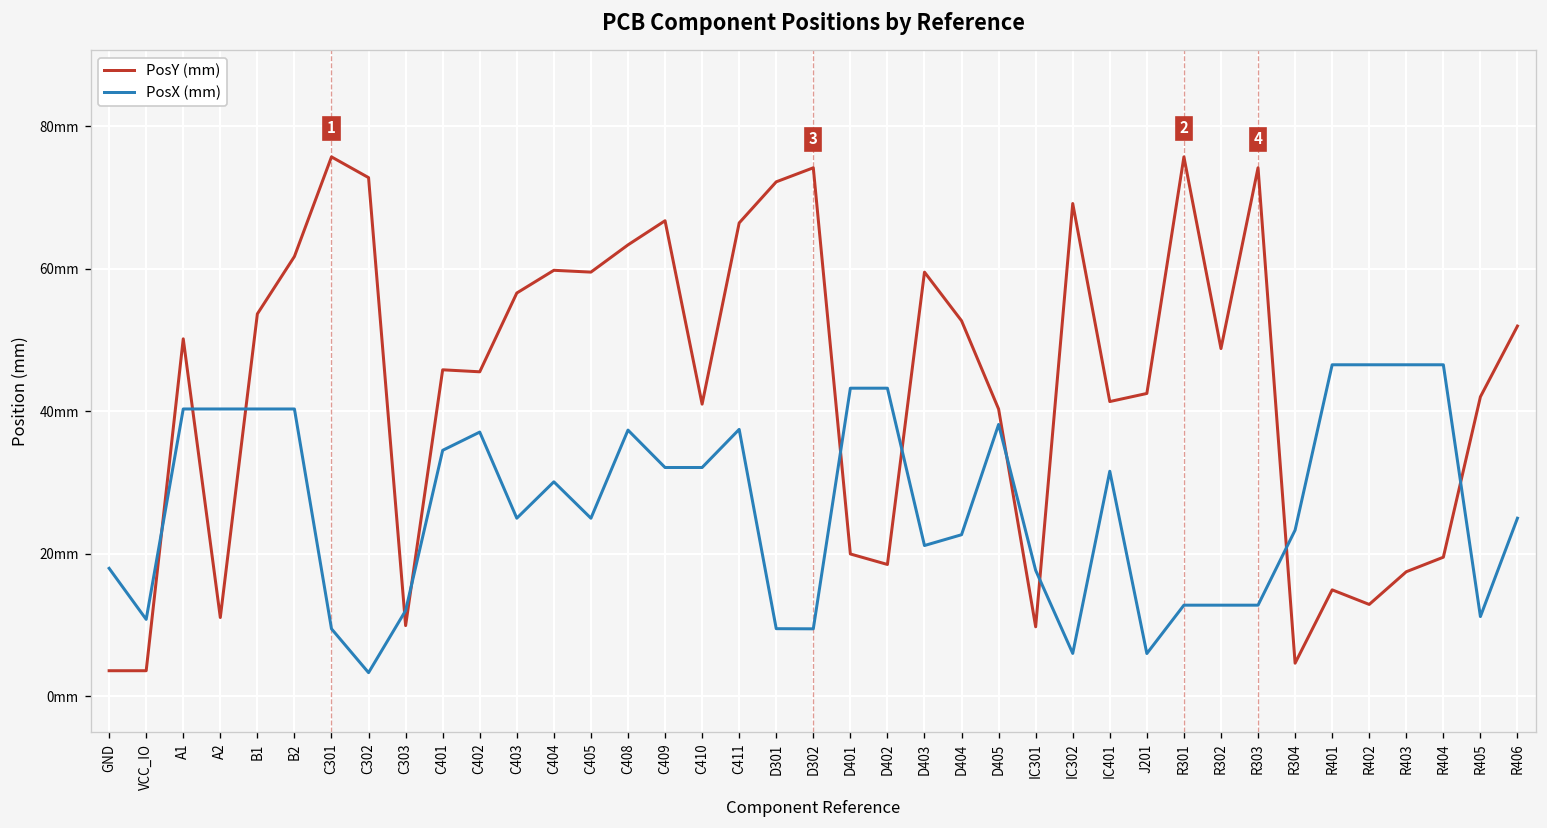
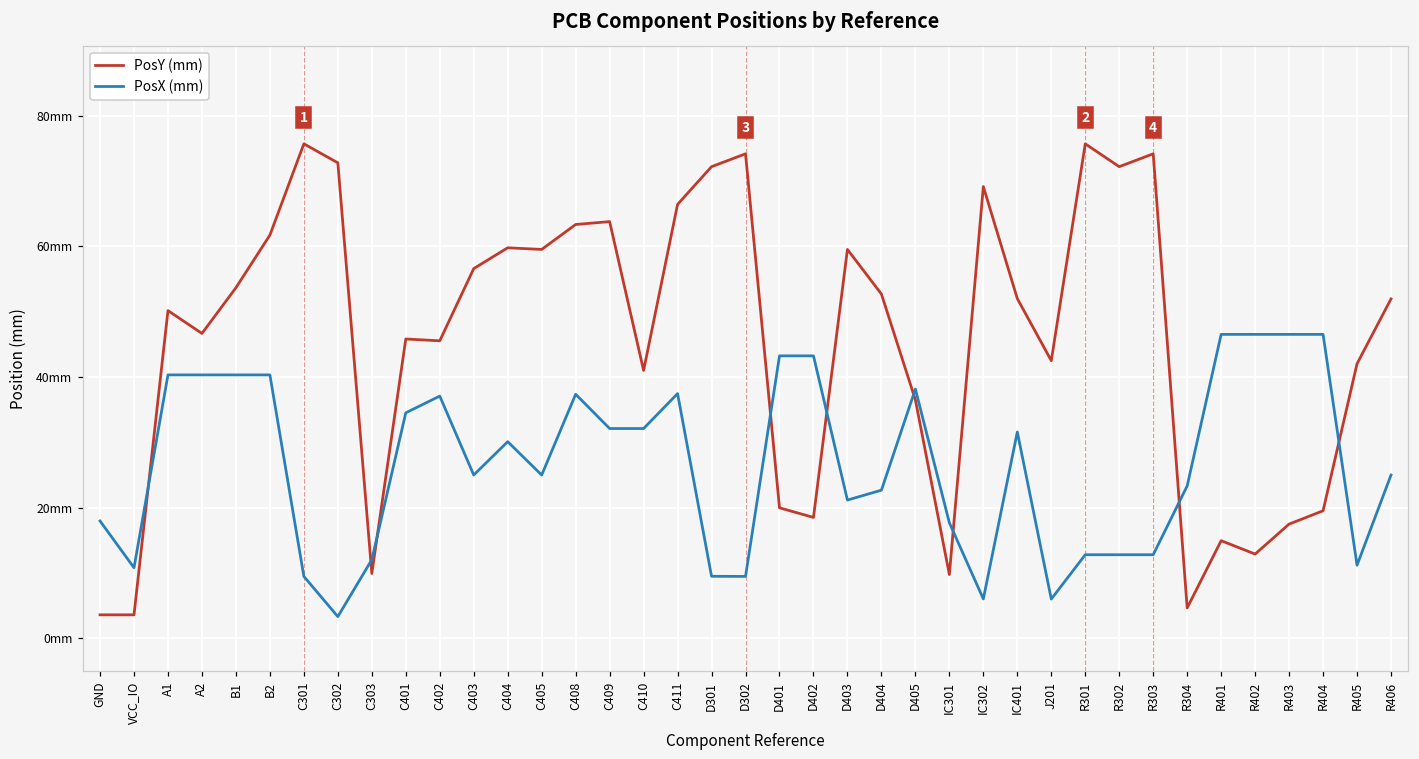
PosY (mm), A2: 11mm -> 47mm
PosY (mm), C409: 67mm -> 64mm
PosY (mm), D405: 40mm -> 37mm
PosY (mm), IC401: 41mm -> 52mm
PosY (mm), R302: 49mm -> 72mm
